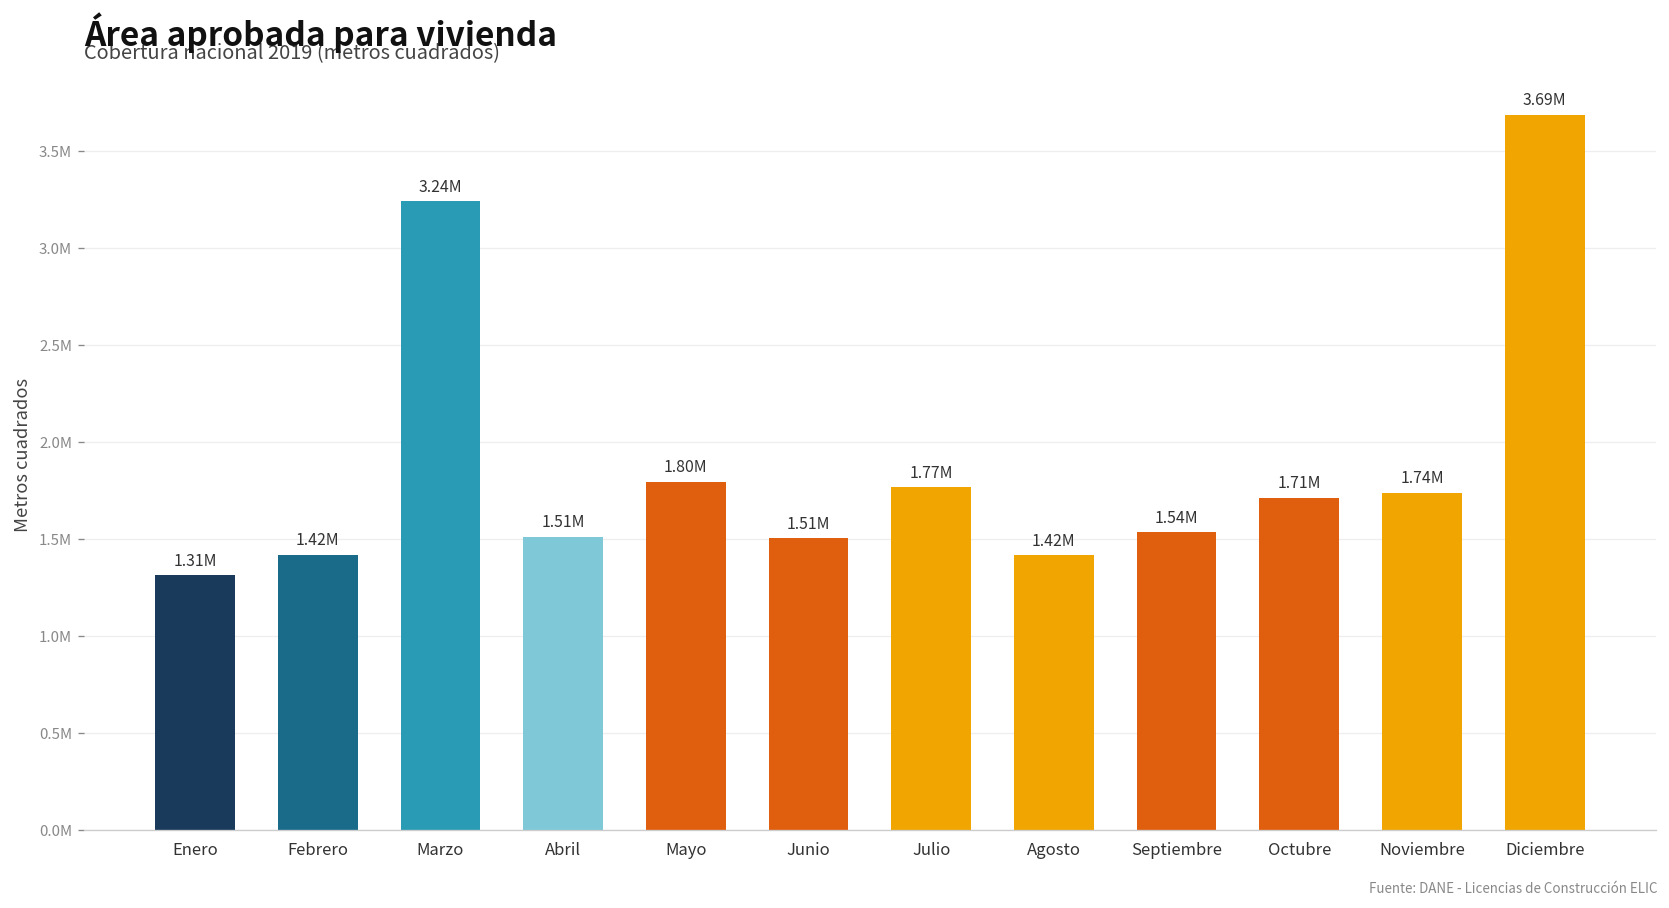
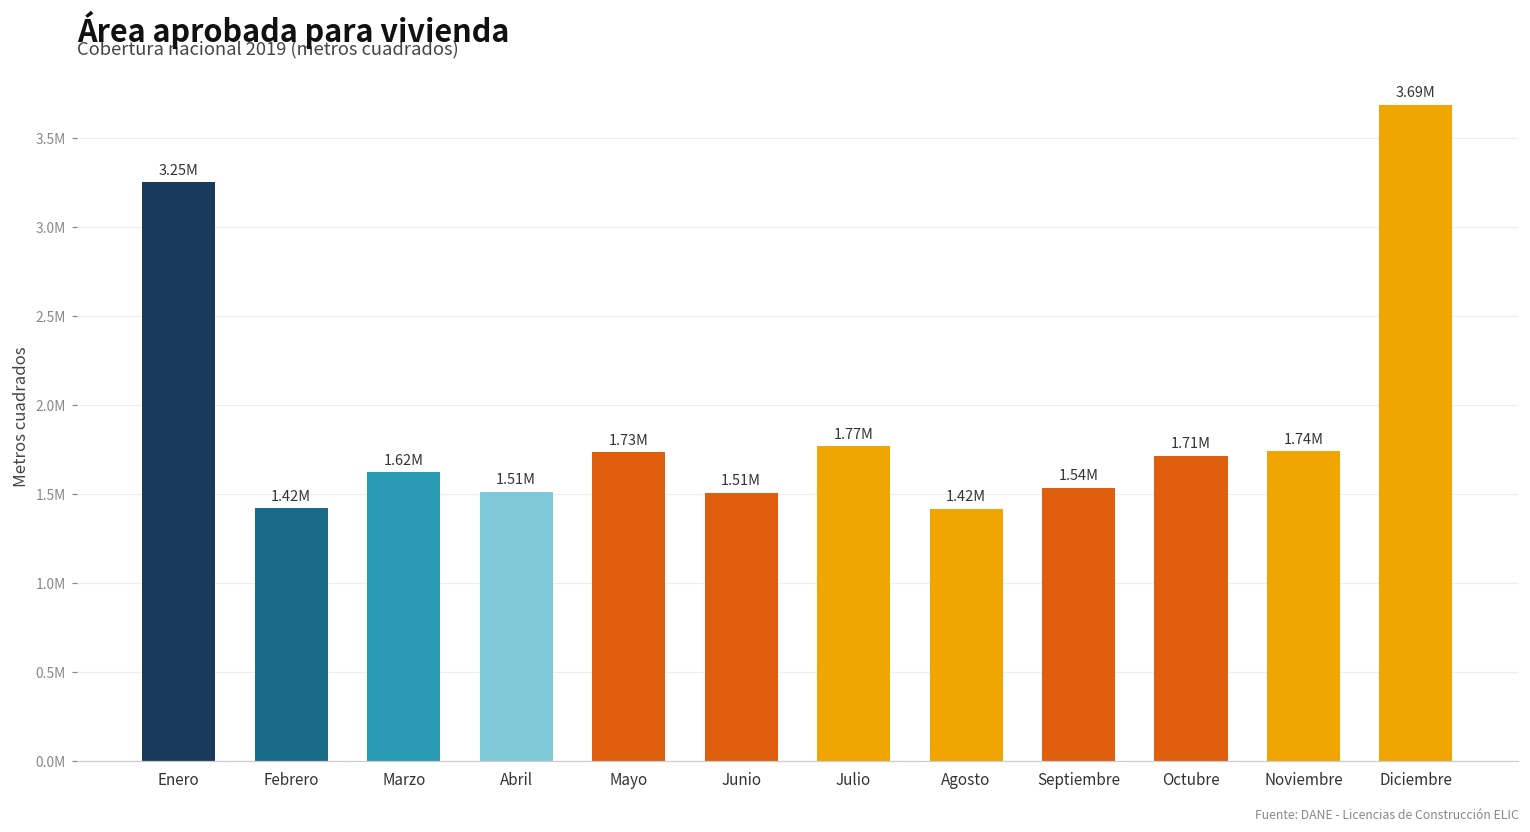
Enero: 1.31M -> 3.25M
Marzo: 3.24M -> 1.62M
Mayo: 1.80M -> 1.73M
